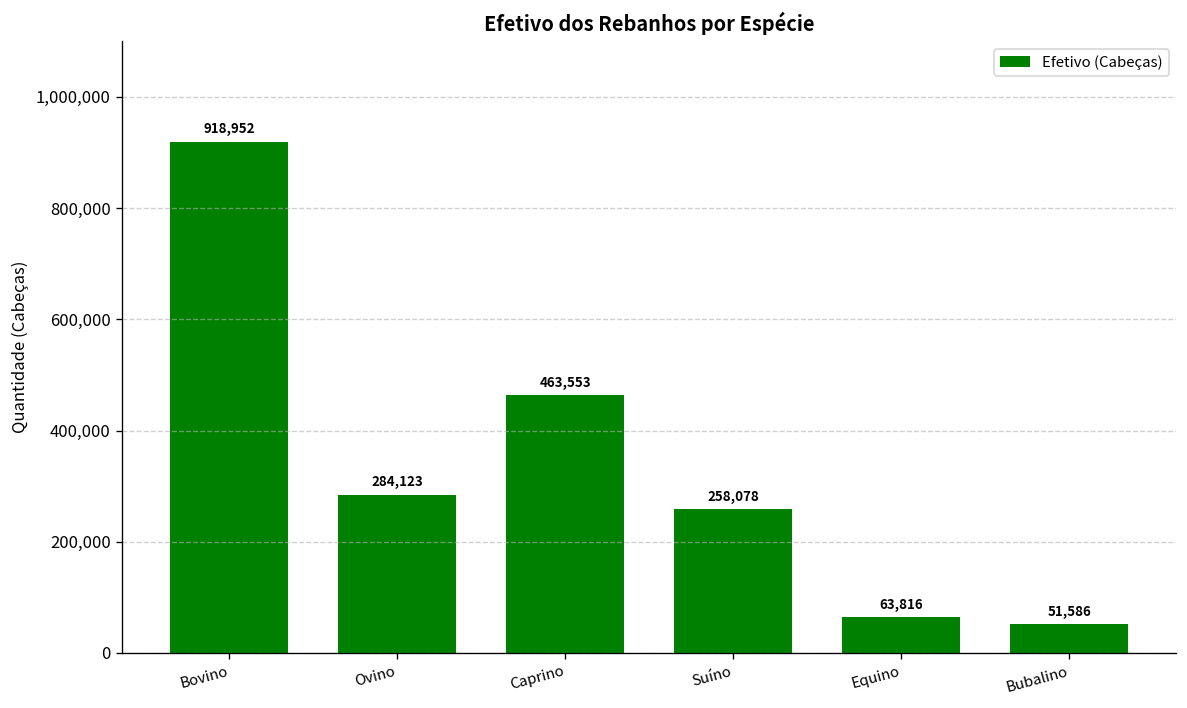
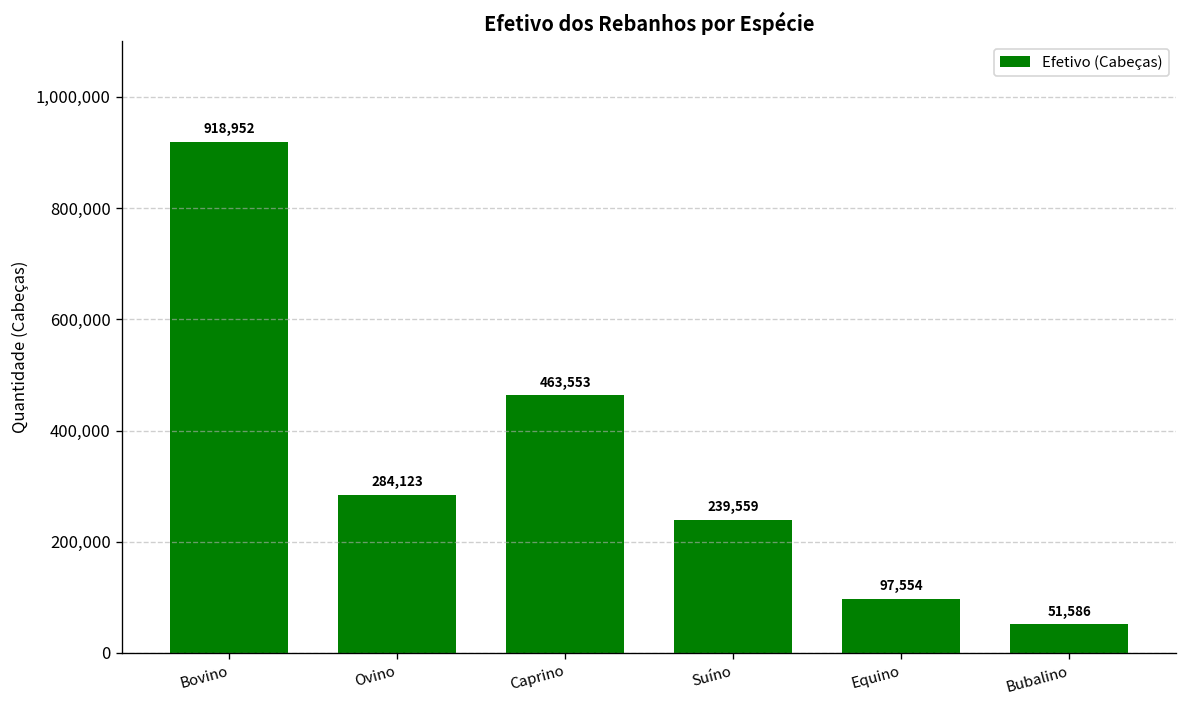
Suíno: 258,078 -> 239,559
Equino: 63,816 -> 97,554
